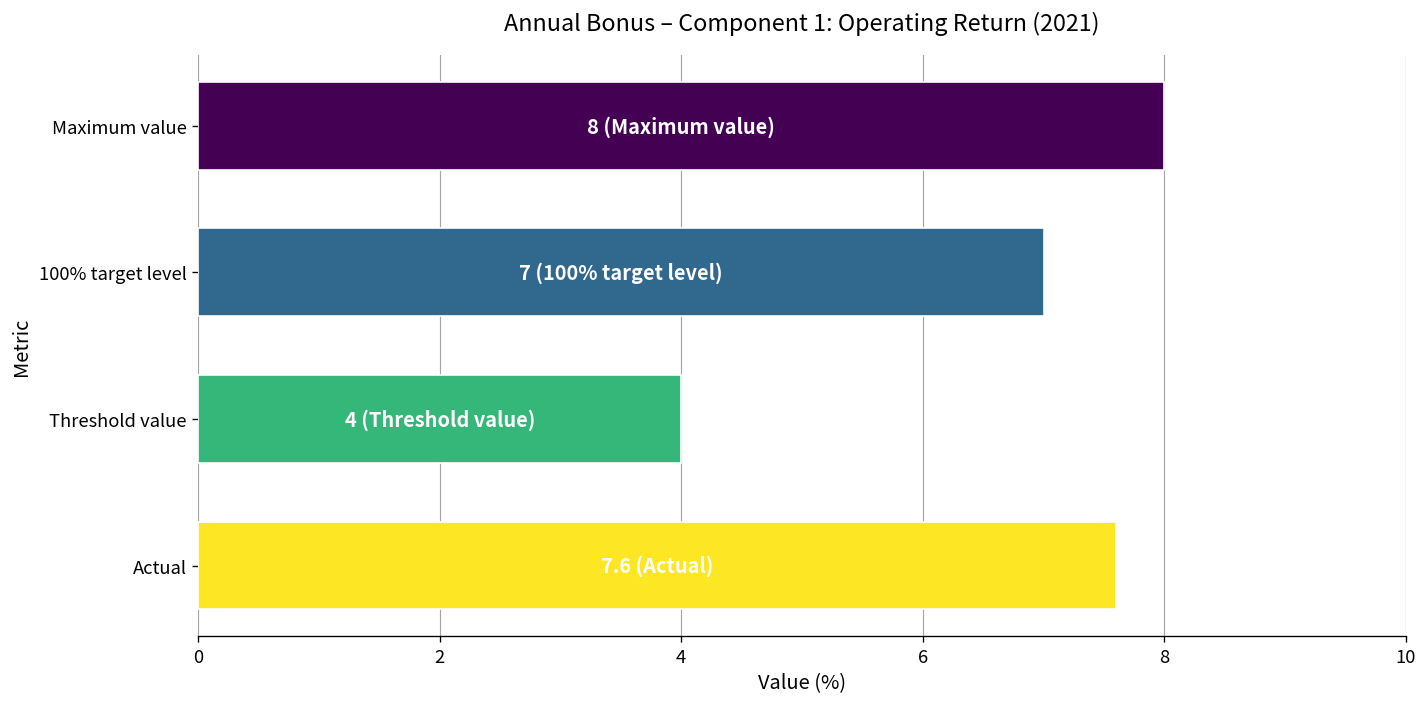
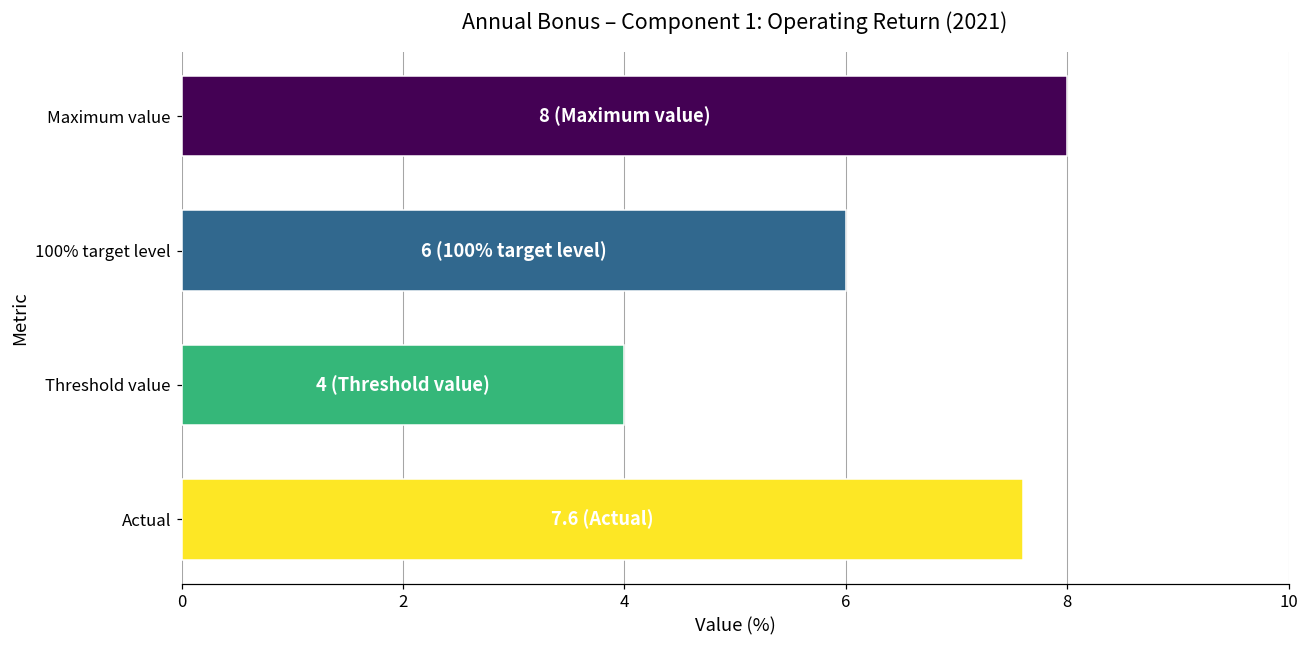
100% target level: 7 -> 6
